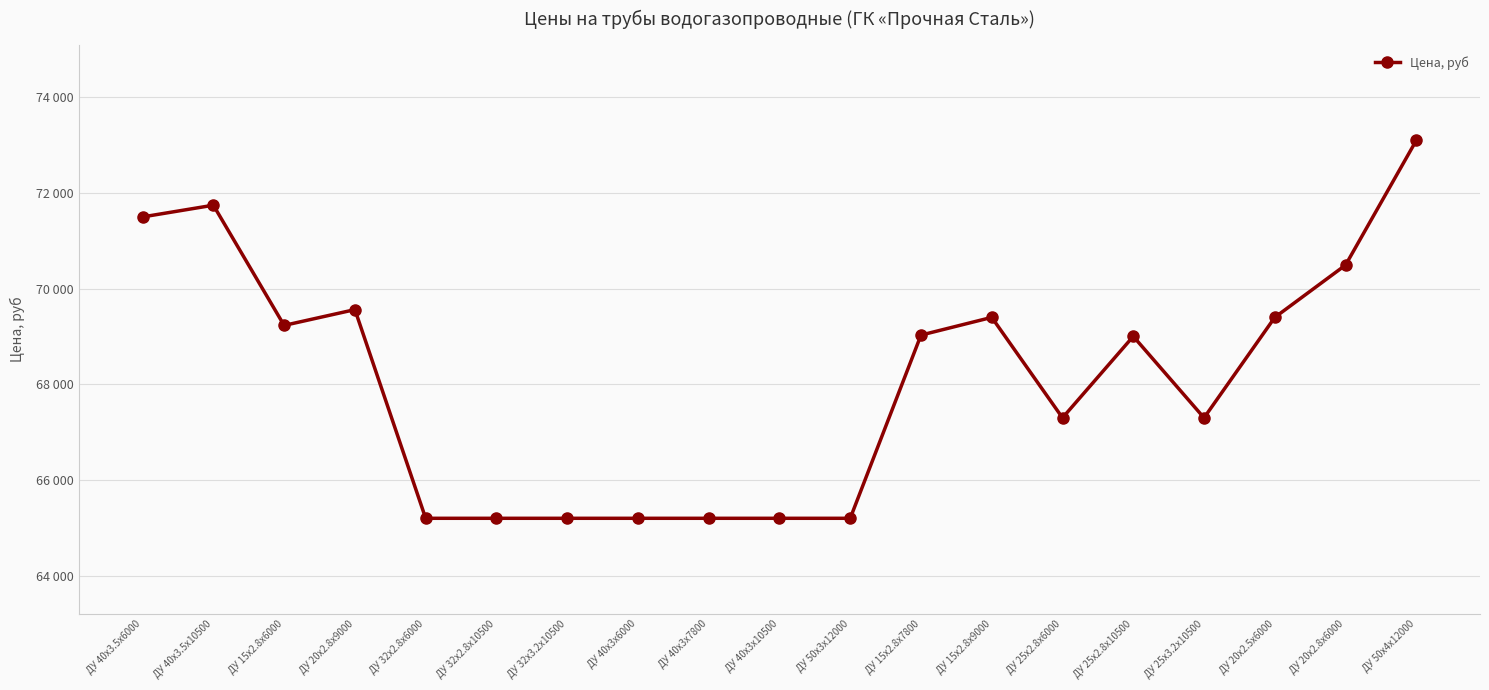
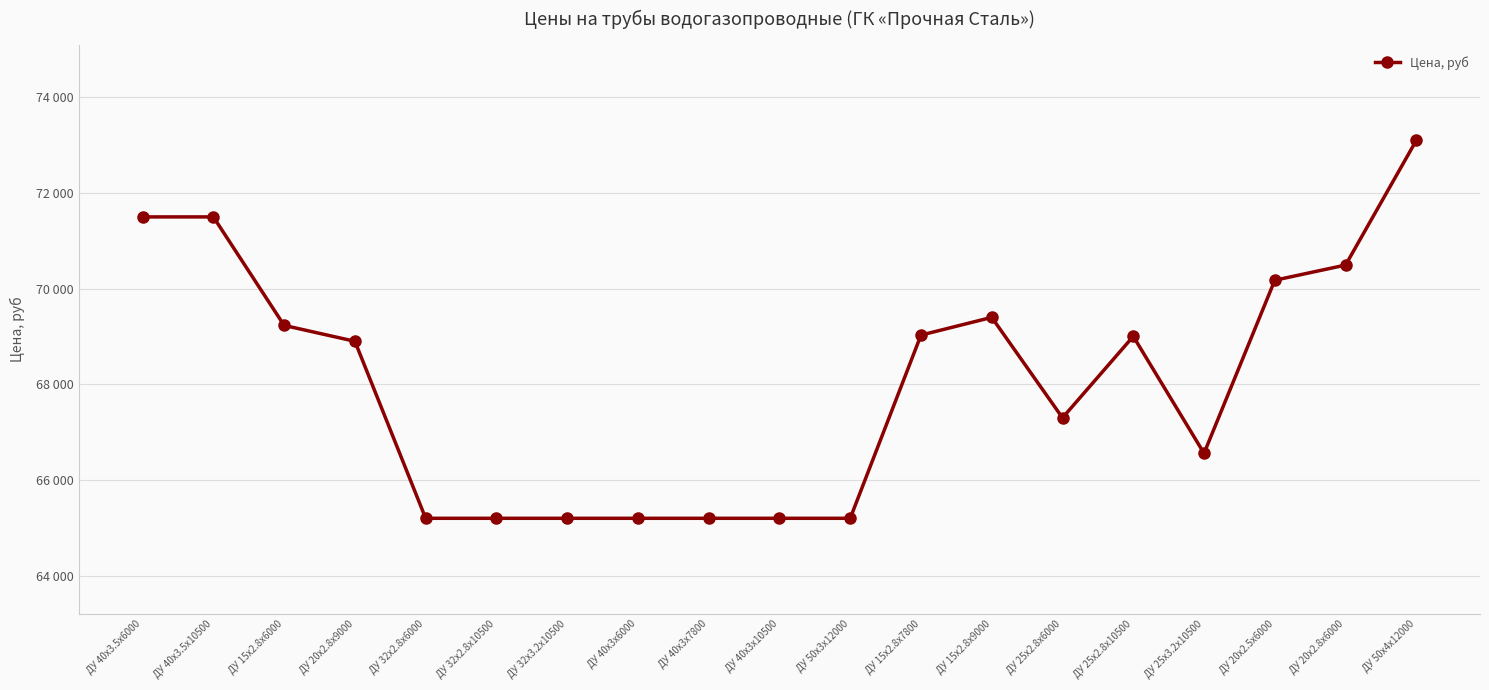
ДУ 40x3.5x10500: 71700 -> 71500
ДУ 20x2.8x9000: 69600 -> 68900
ДУ 25x3.2x10500: 67300 -> 66600
ДУ 20x2.5x6000: 69400 -> 70200
